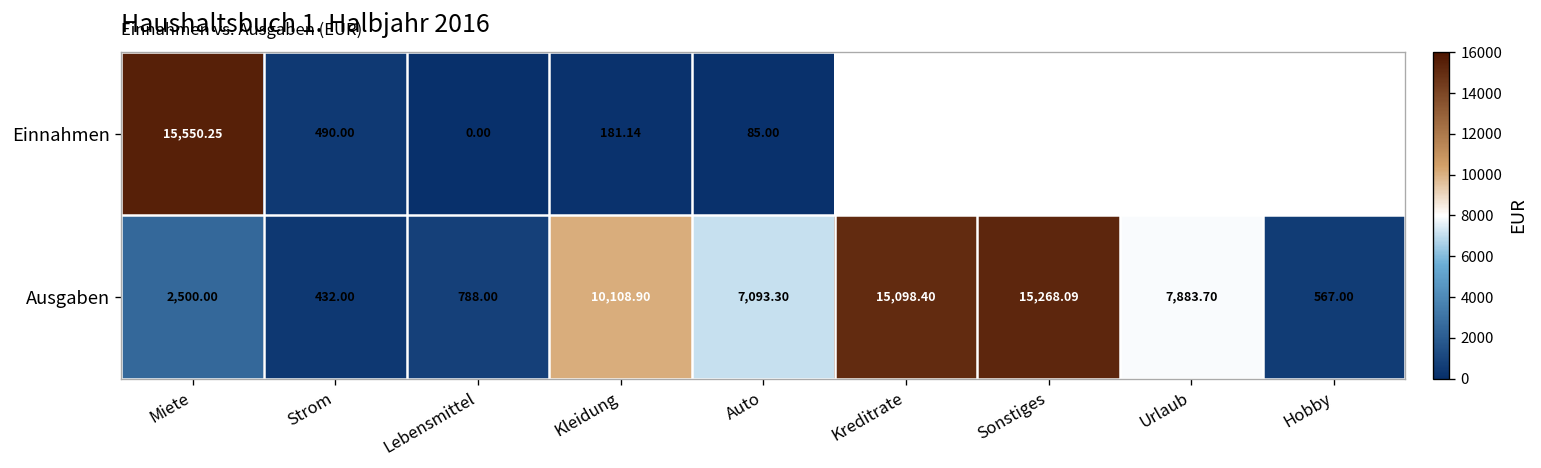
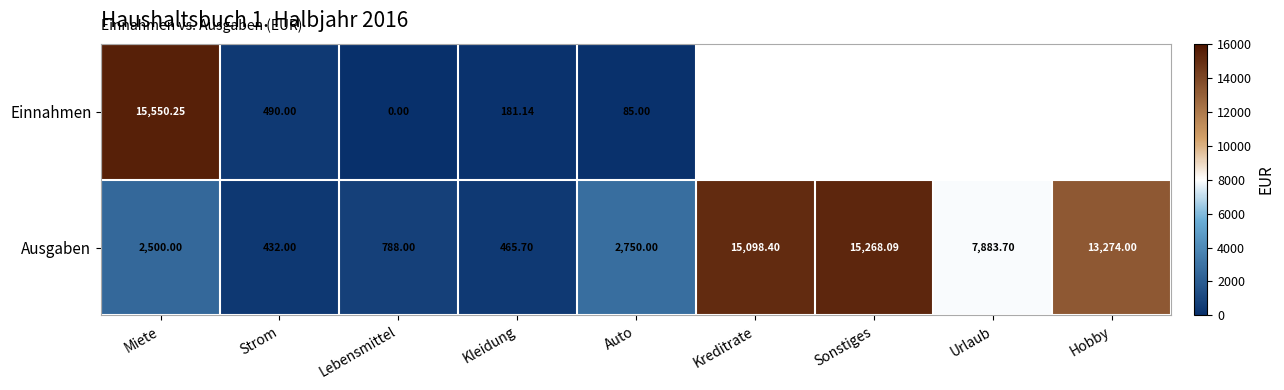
Ausgaben, Kleidung: 10,108.90 -> 465.70
Ausgaben, Auto: 7,093.30 -> 2,750.00
Ausgaben, Hobby: 567.00 -> 13,274.00
